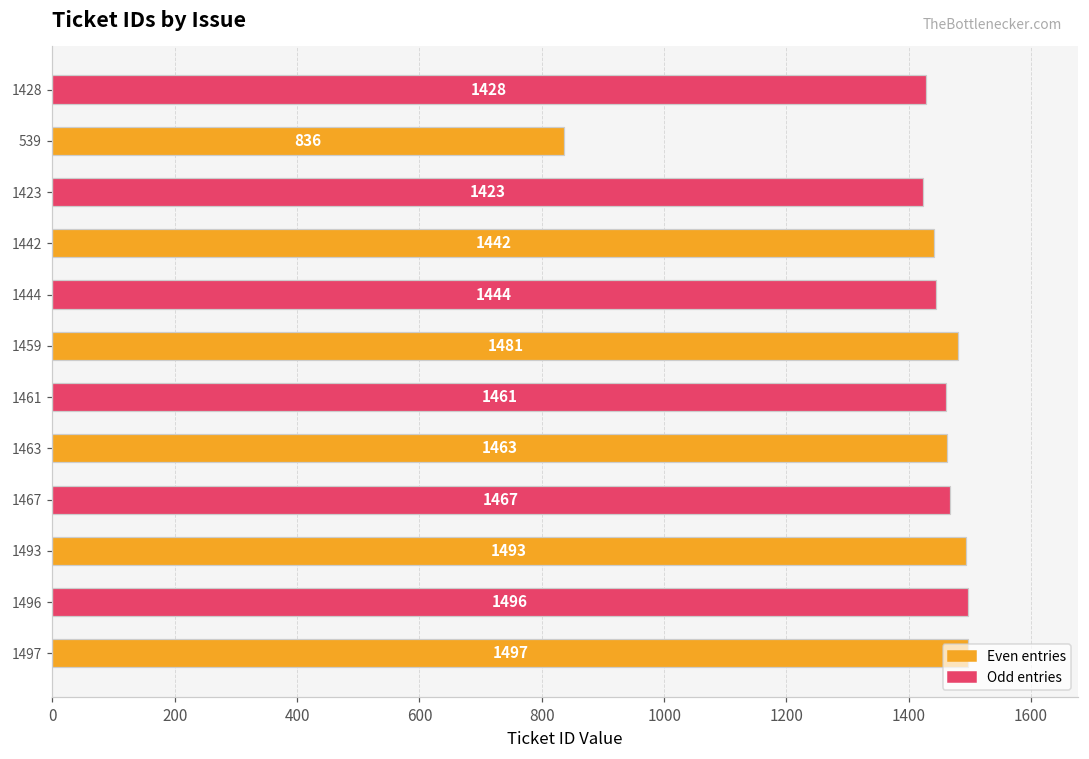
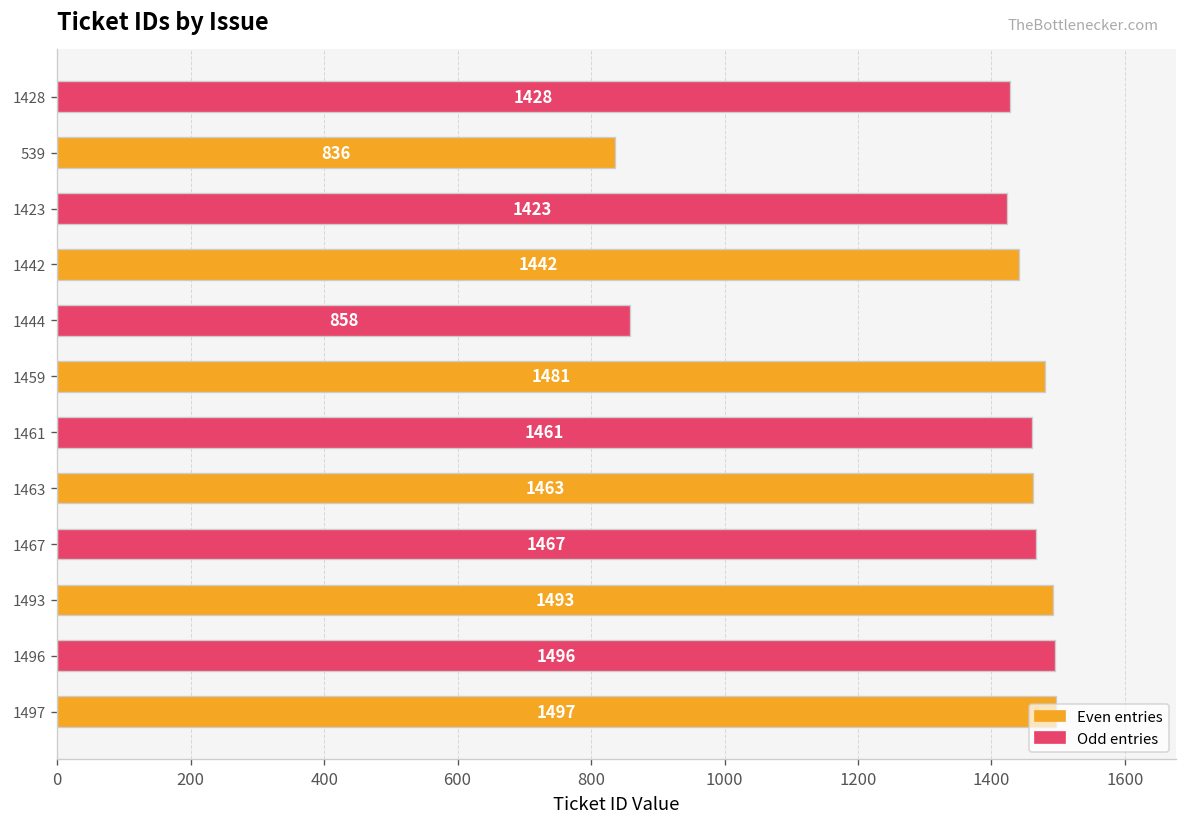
1444: 1444 -> 858
